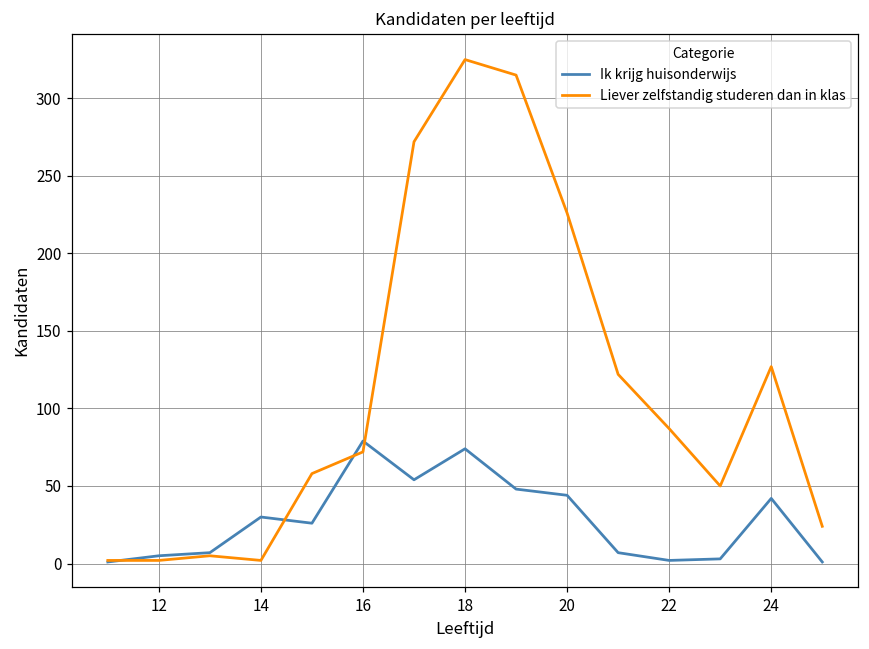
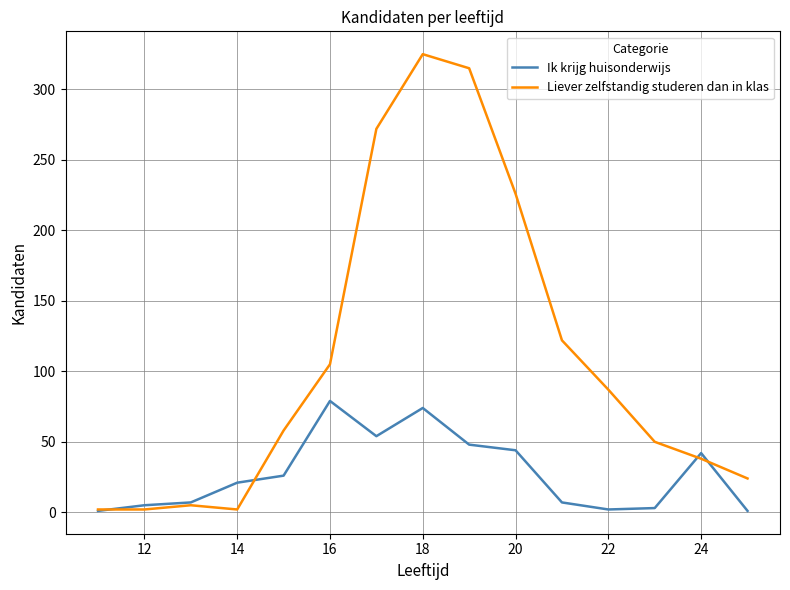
Ik krijg huisonderwijs, 14: 30 -> 21
Liever zelfstandig studeren dan in klas, 16: 72 -> 105
Liever zelfstandig studeren dan in klas, 24: 127 -> 38
